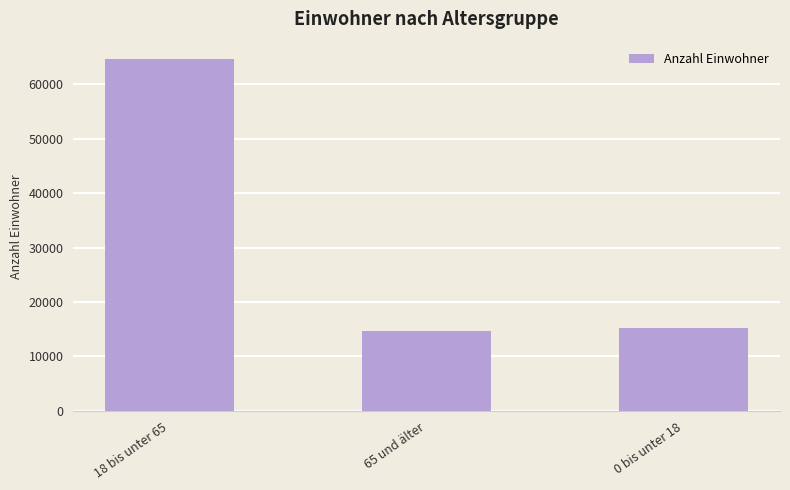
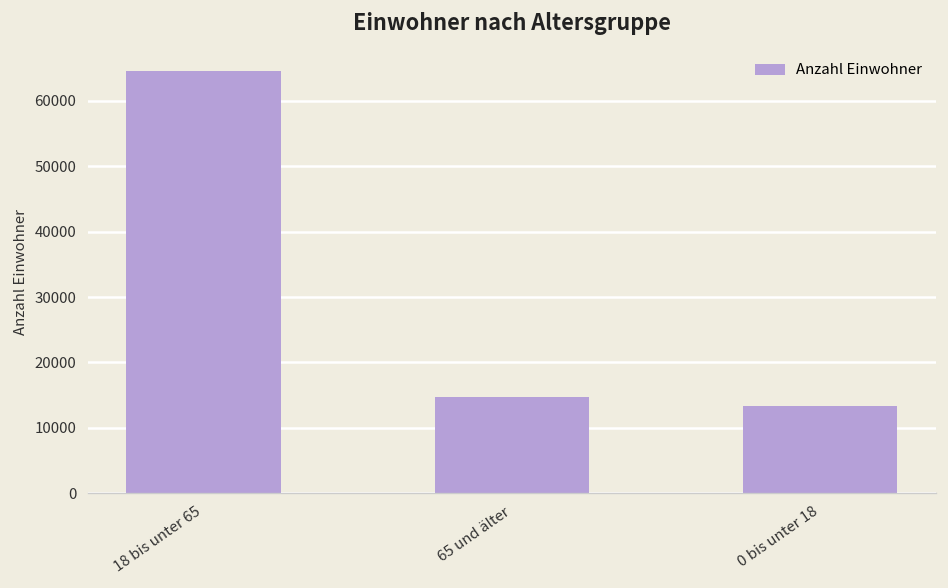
0 bis unter 18: 15000 -> 13000
